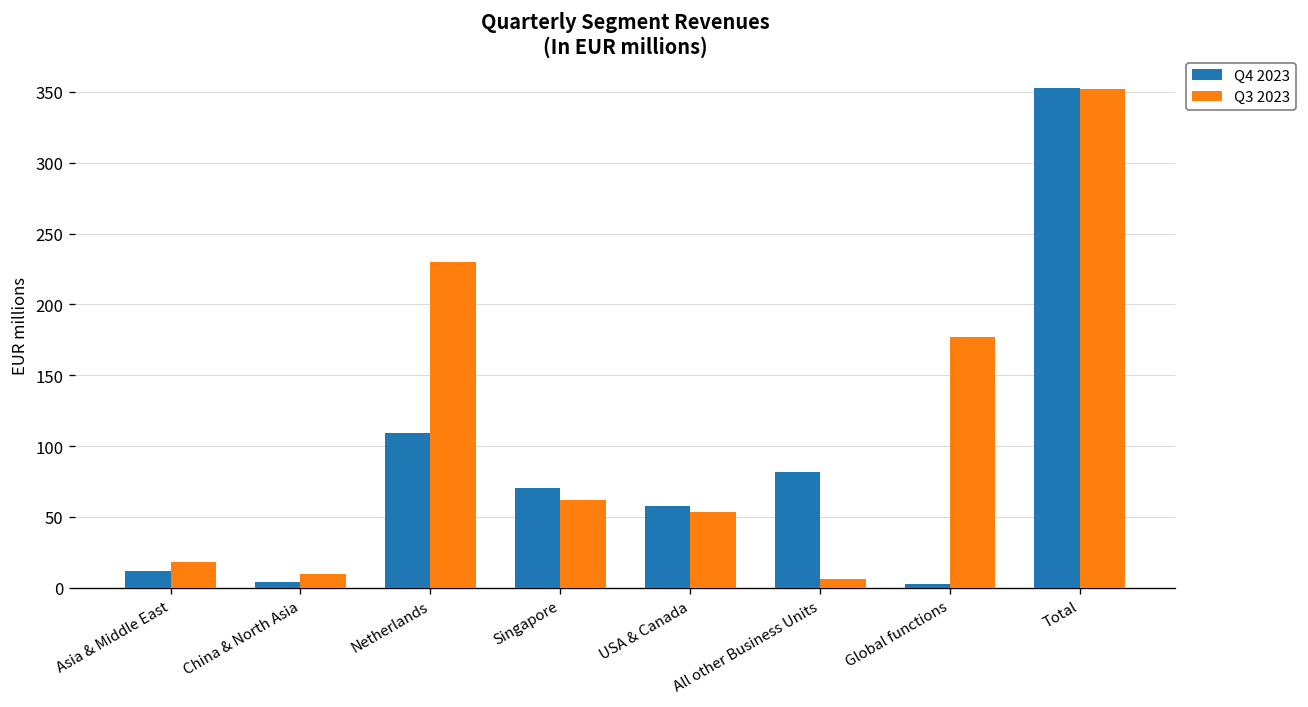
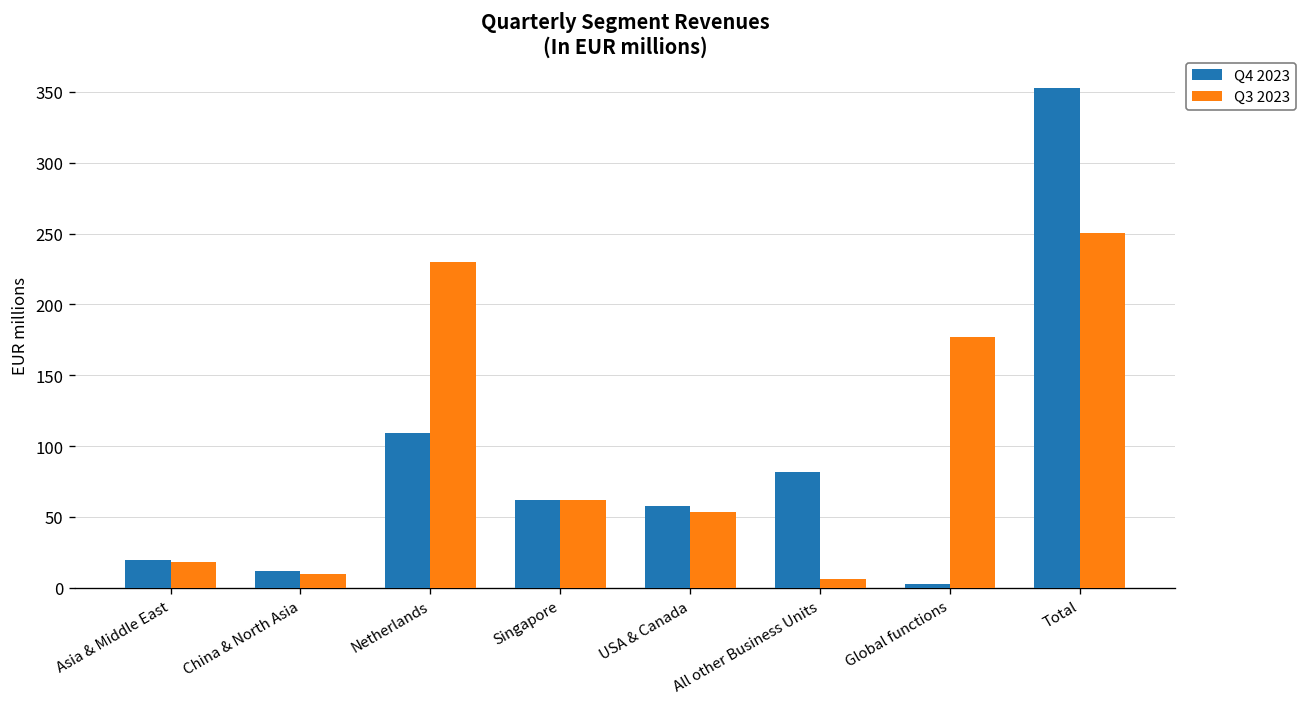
Q4 2023, Asia & Middle East: 12 -> 20
Q4 2023, China & North Asia: 4 -> 12
Q4 2023, Singapore: 70 -> 62
Q3 2023, Total: 352 -> 251
